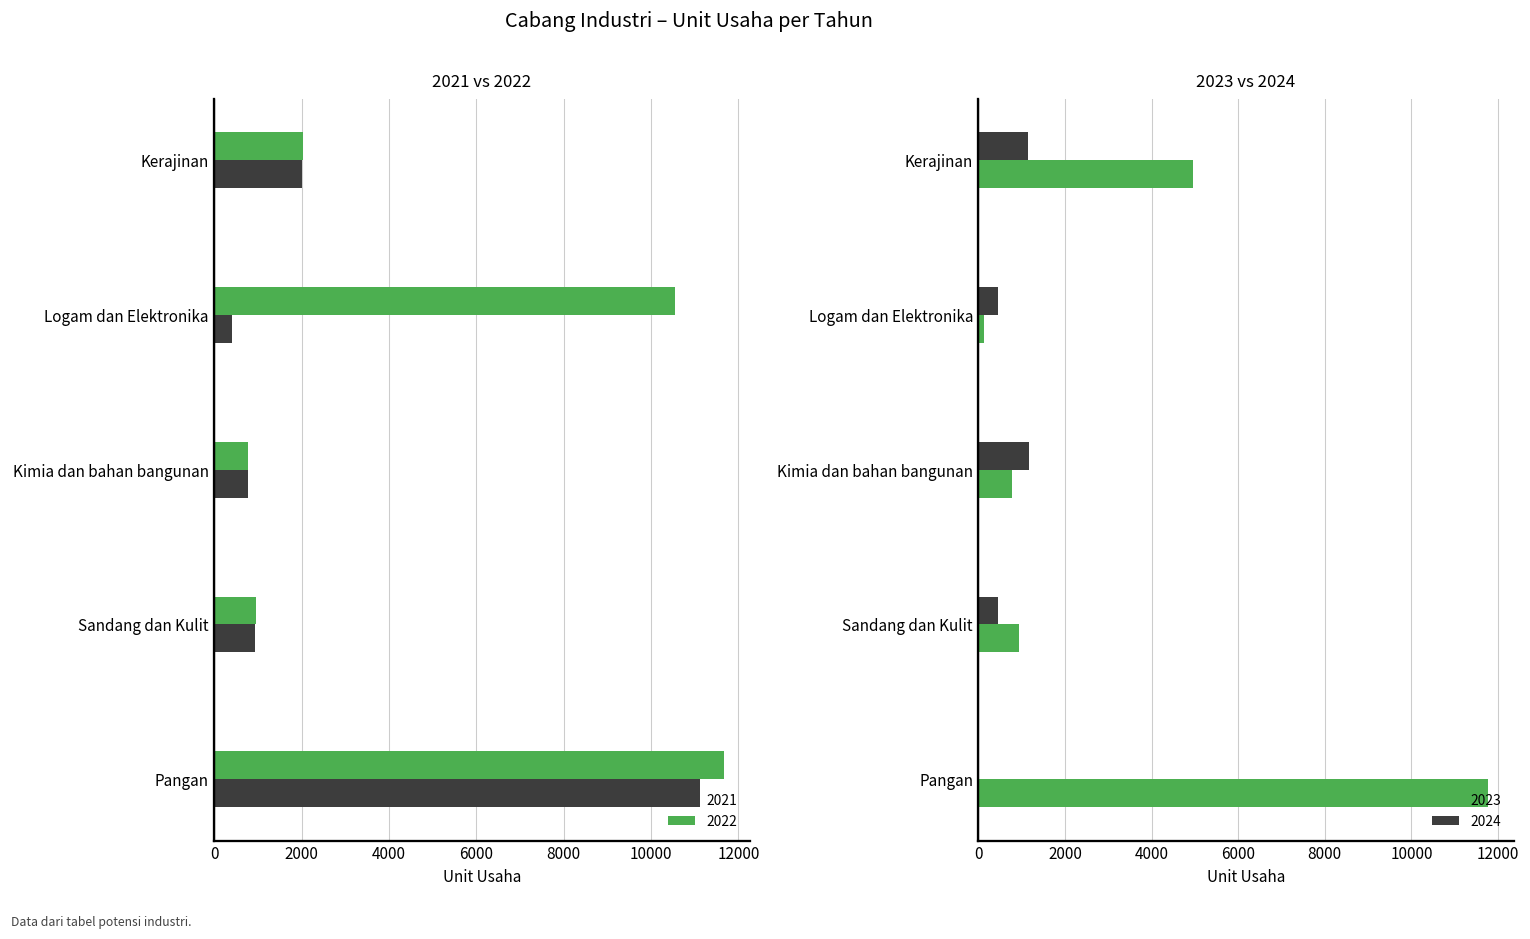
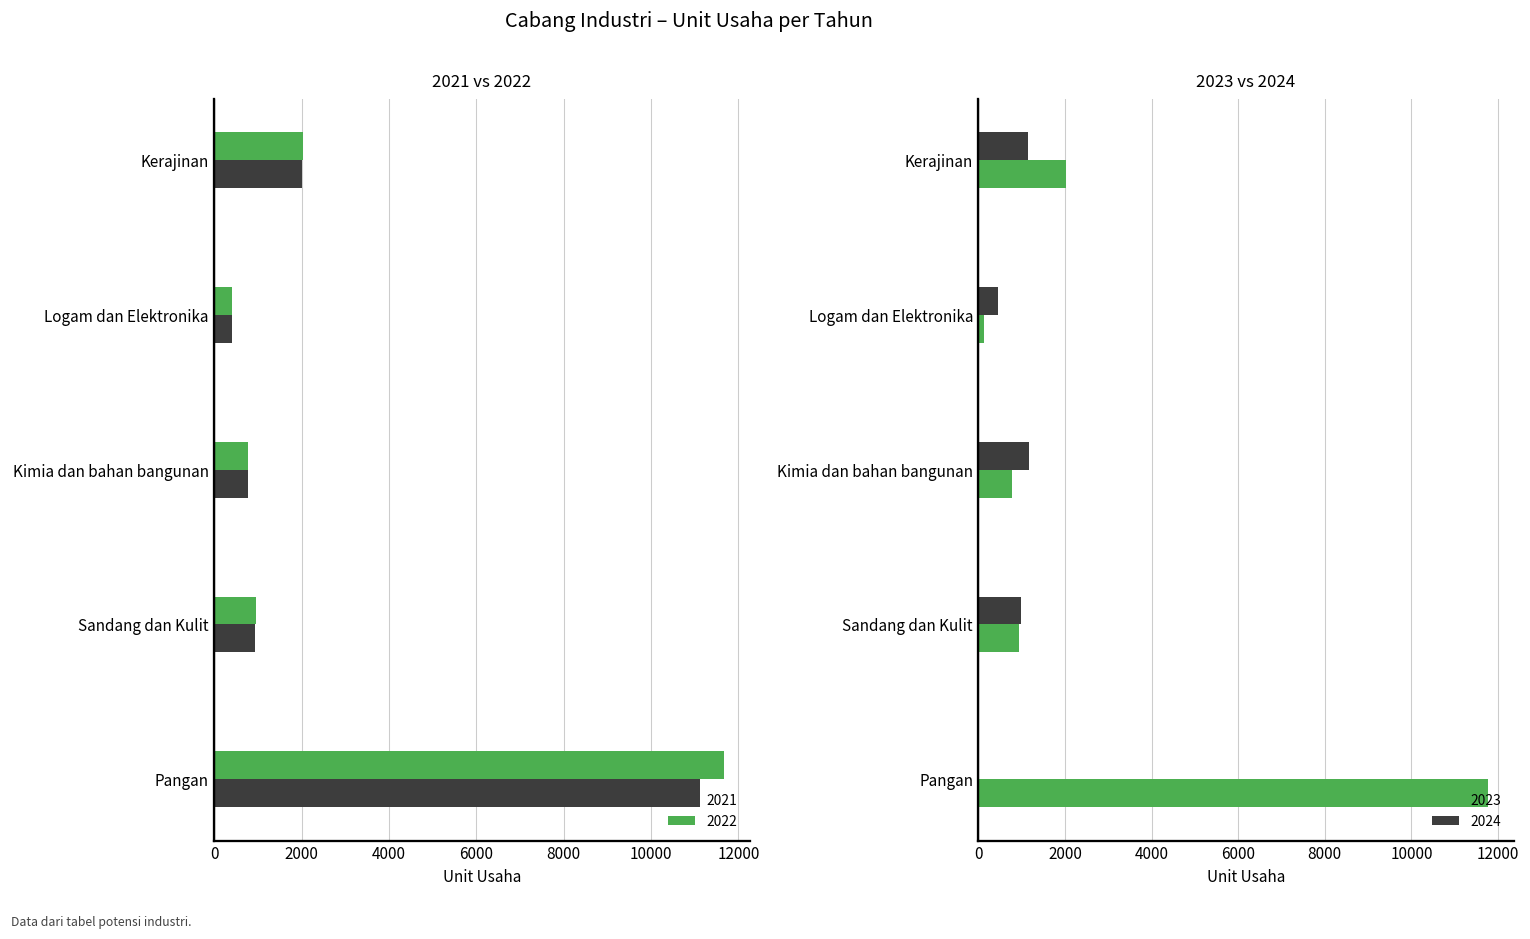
2021 vs 2022, 2022, Logam dan Elektronika: 10600 -> 400
2023 vs 2024, 2023, Kerajinan: 5000 -> 2000
2023 vs 2024, 2024, Sandang dan Kulit: 500 -> 1000
